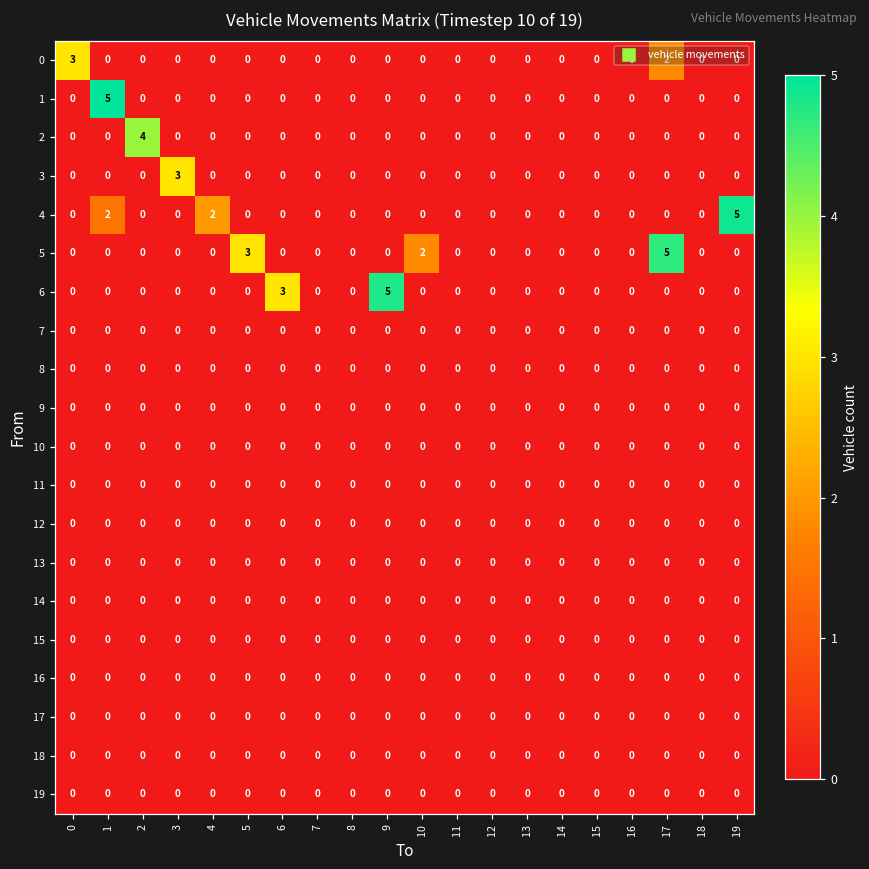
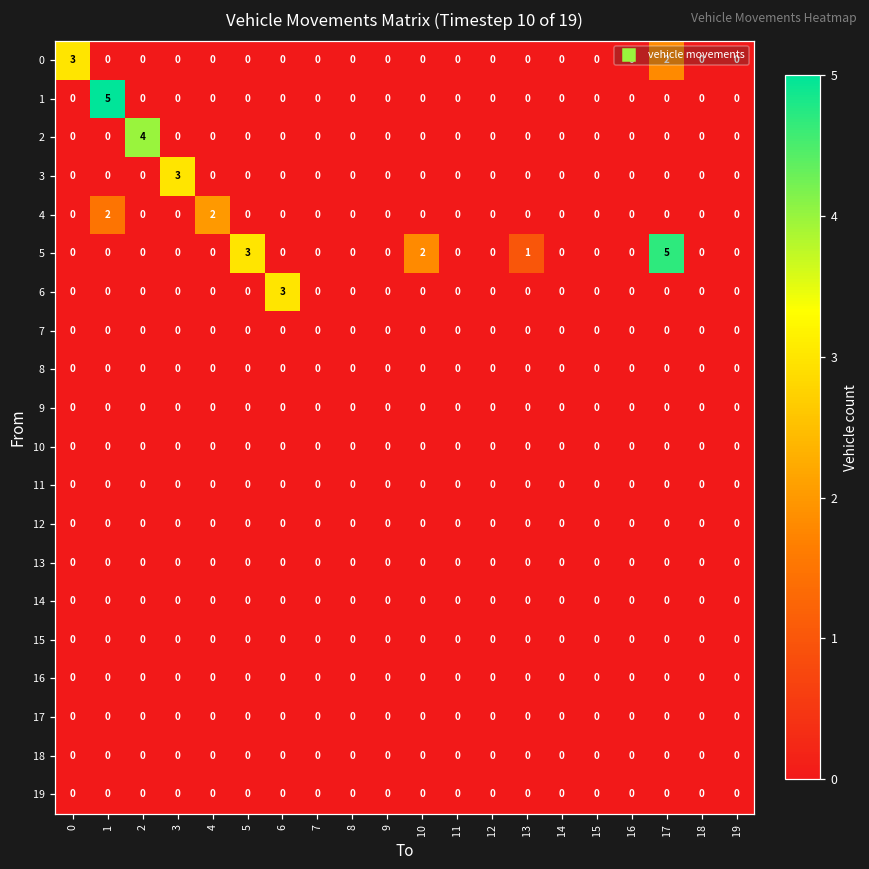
4, 19: 5 -> 0
5, 13: 0 -> 1
6, 9: 5 -> 0
